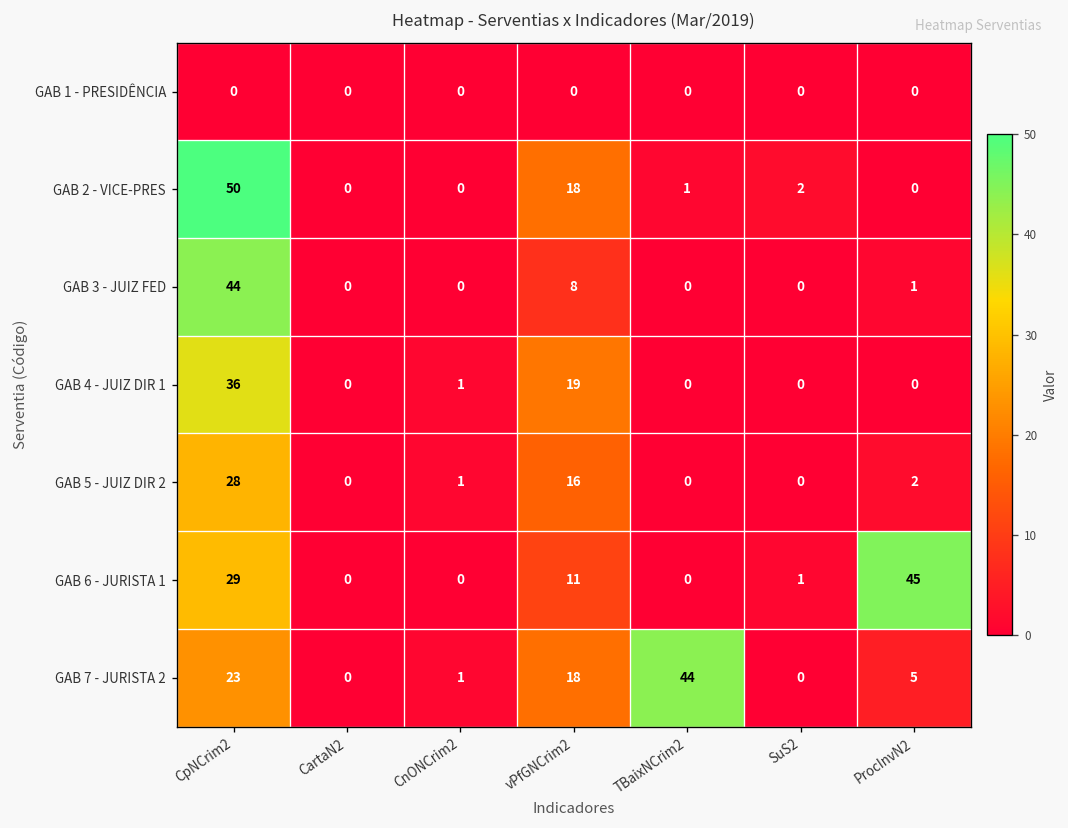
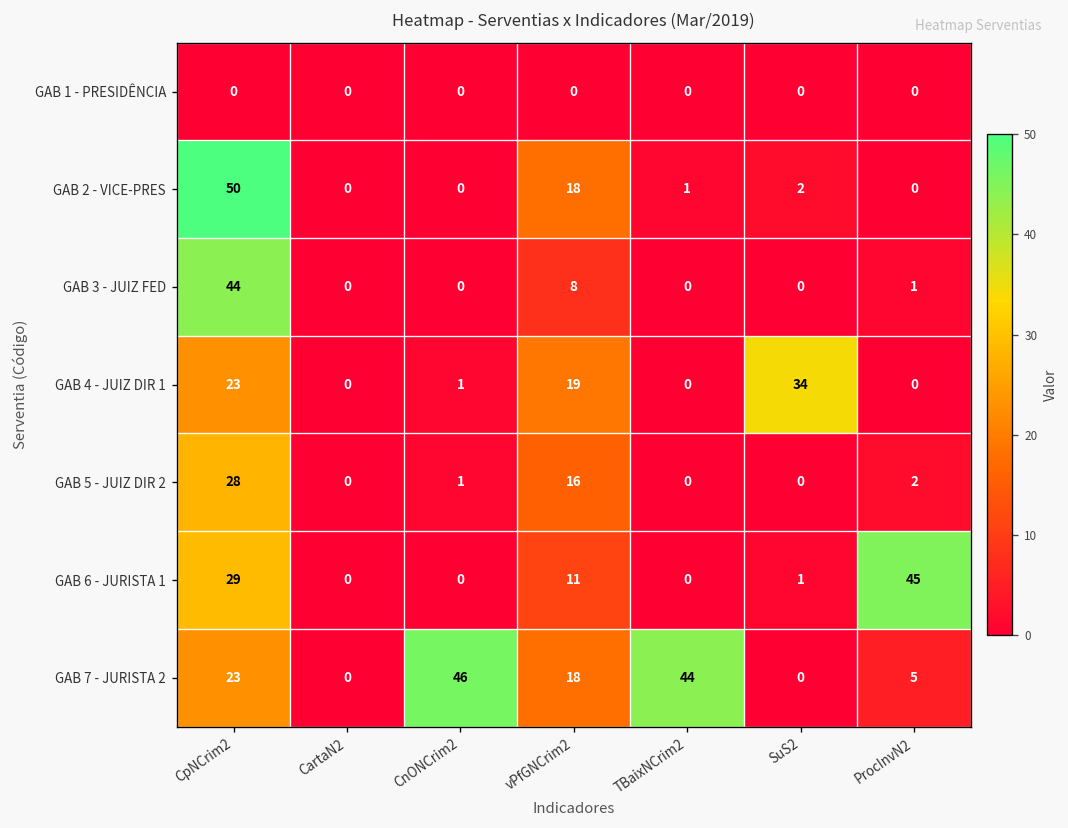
GAB 4 - JUIZ DIR 1, CpNCrim2: 36 -> 23
GAB 4 - JUIZ DIR 1, SuS2: 0 -> 34
GAB 7 - JURISTA 2, CnONCrim2: 1 -> 46
